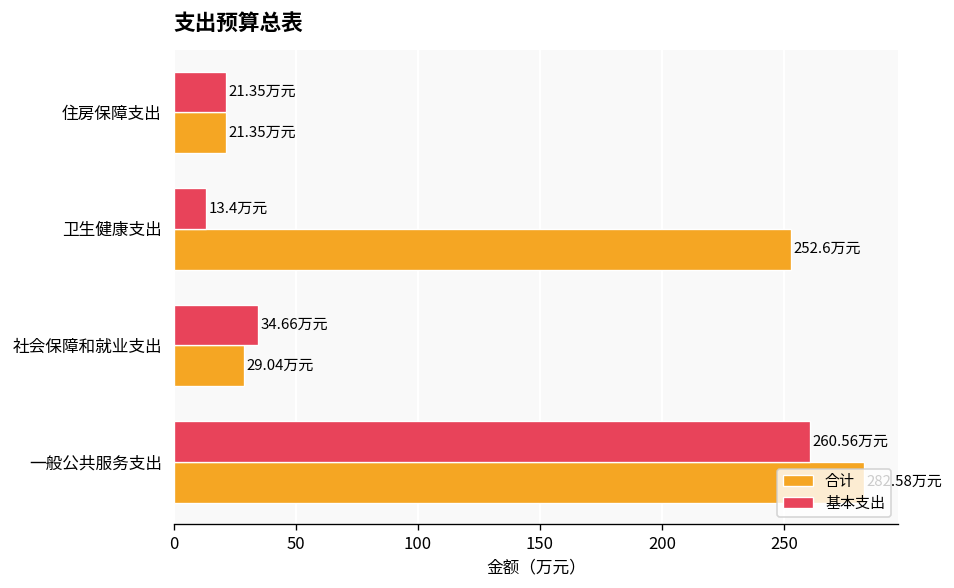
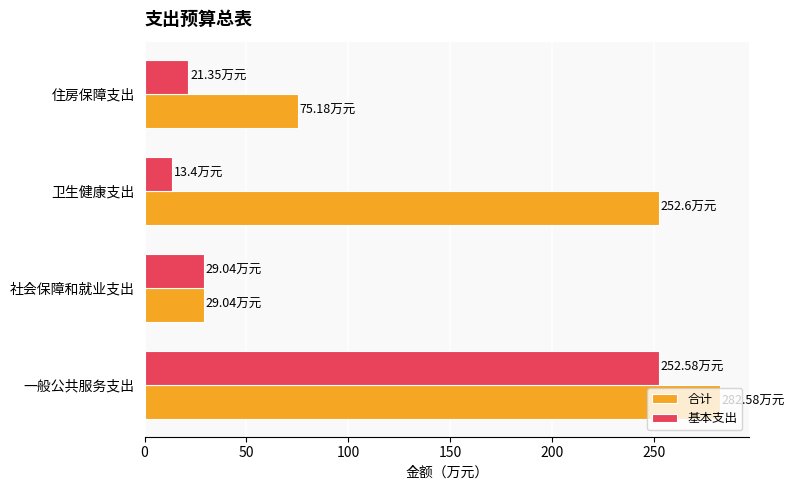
合计, 住房保障支出: 21.35 -> 75.18
基本支出, 社会保障和就业支出: 34.66 -> 29.04
基本支出, 一般公共服务支出: 260.56 -> 252.58
